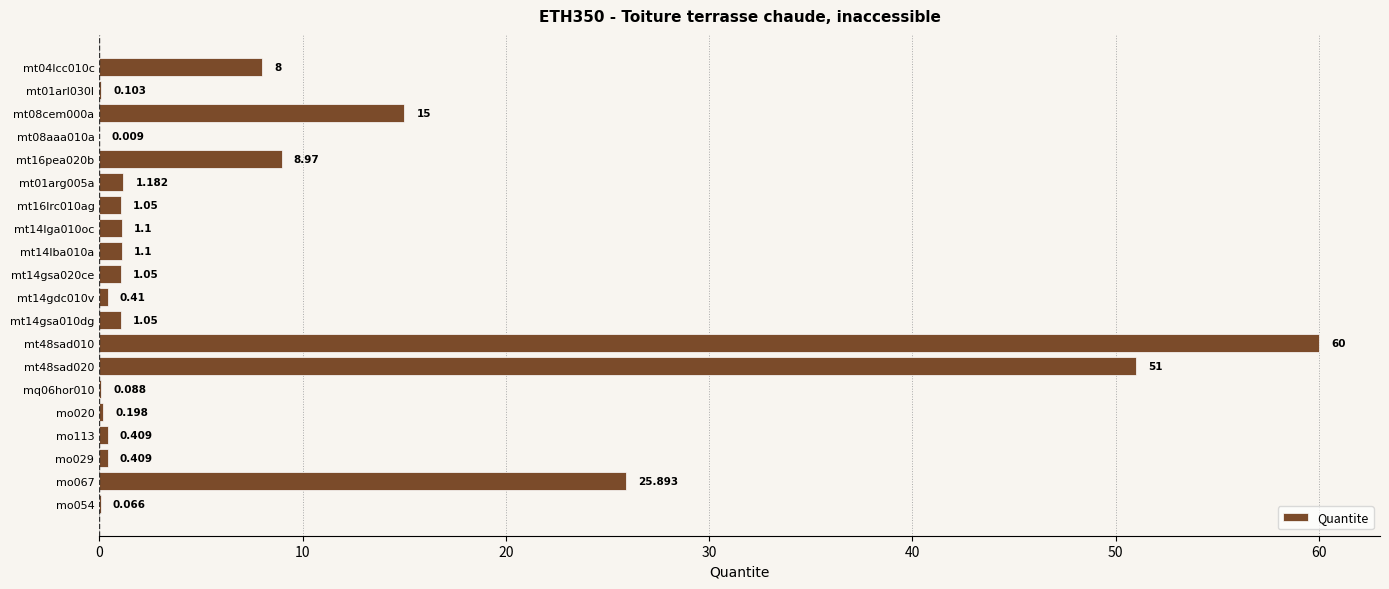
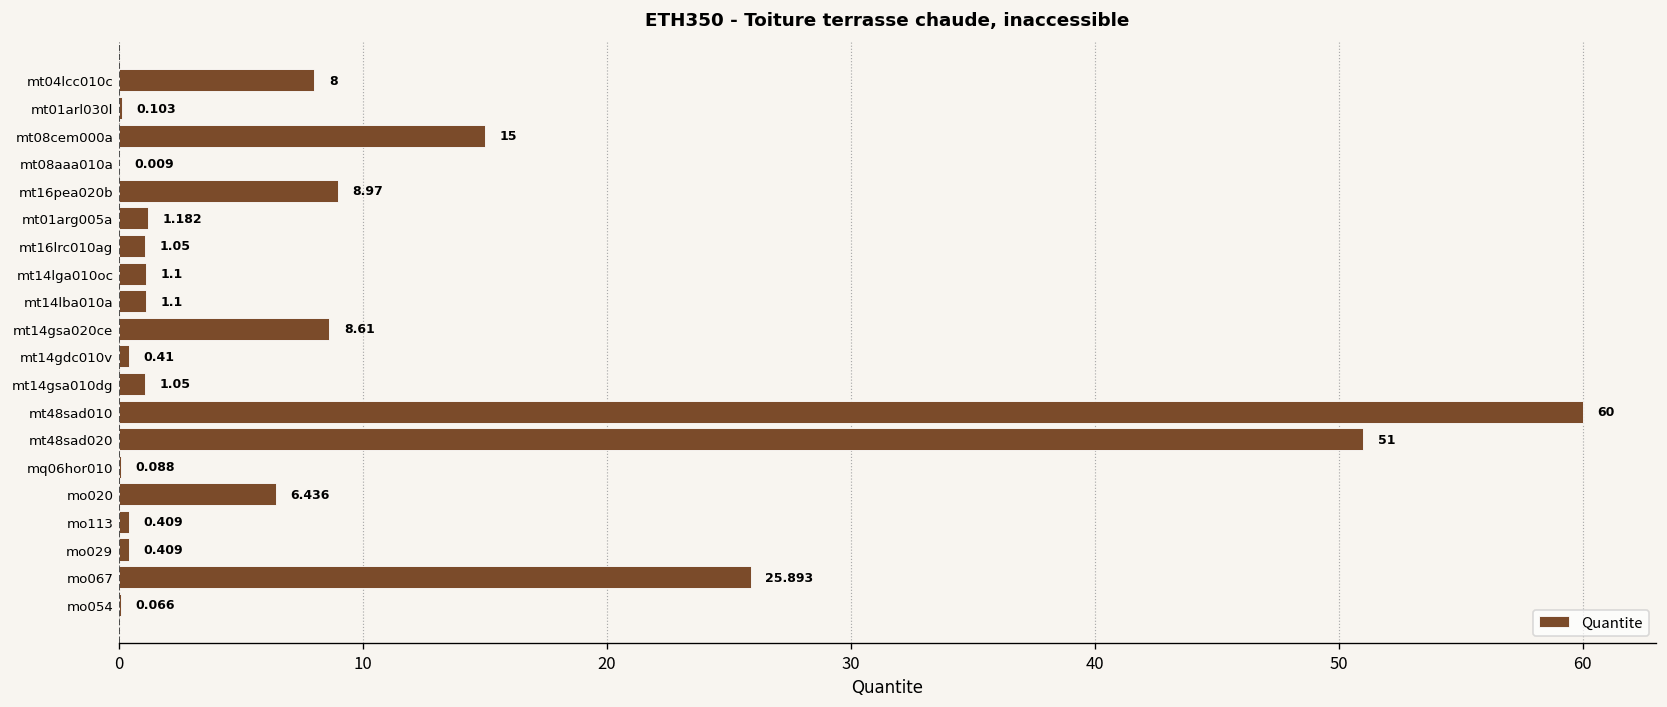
mt14gsa020ce: 1.05 -> 8.61
mo020: 0.198 -> 6.436
